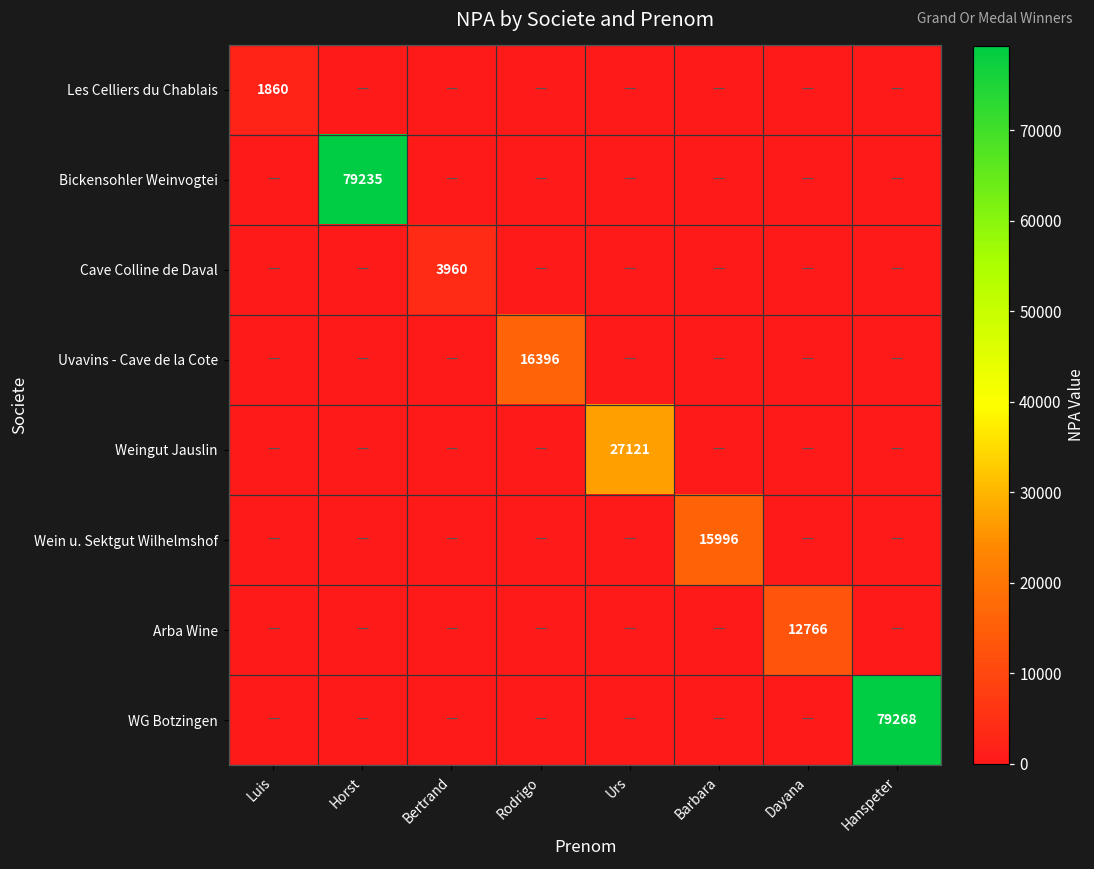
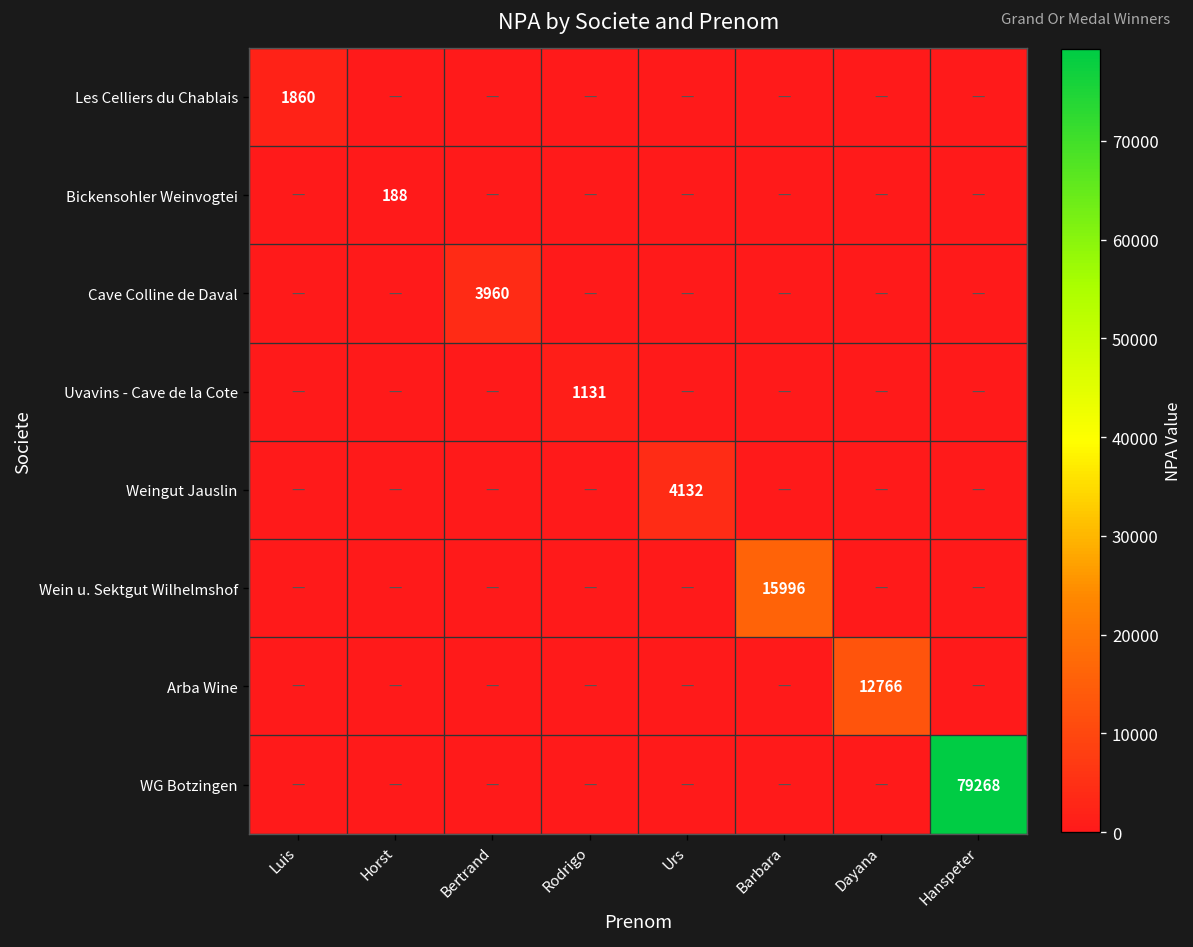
Bickensohler Weinvogtei, Horst: 79235 -> 188
Uvavins - Cave de la Cote, Rodrigo: 16396 -> 1131
Weingut Jauslin, Urs: 27121 -> 4132
